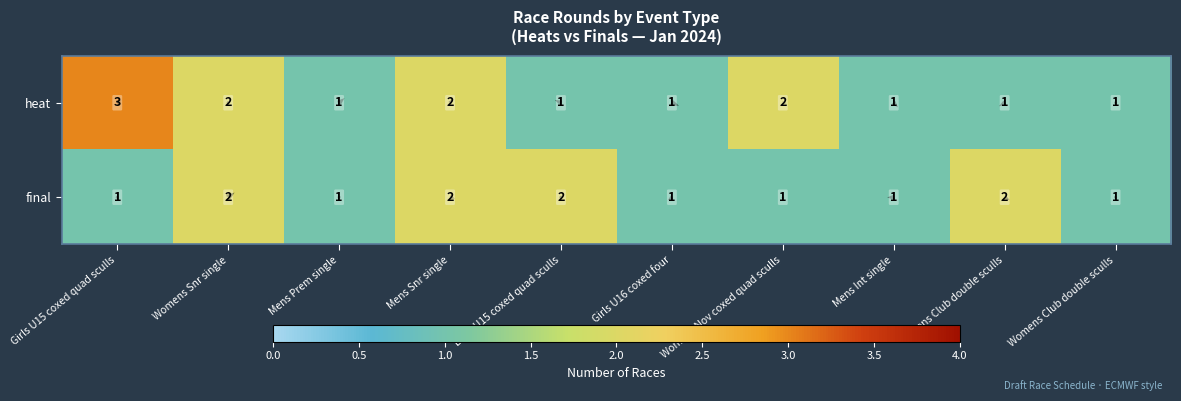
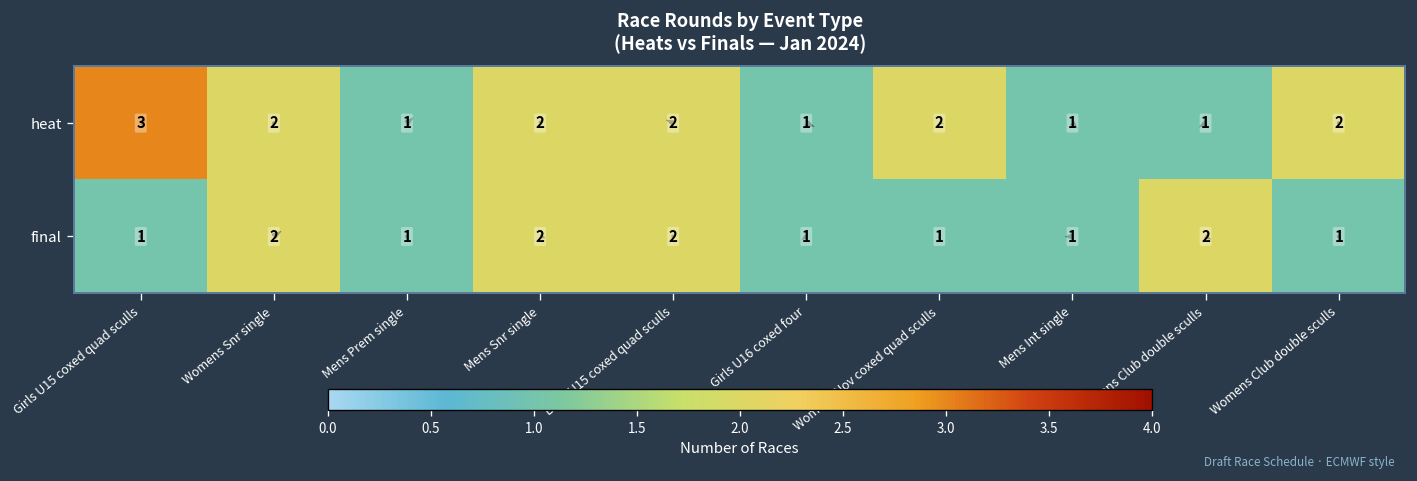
heat, Boys U15 coxed quad sculls: 1 -> 2
heat, Womens Club double sculls: 1 -> 2
